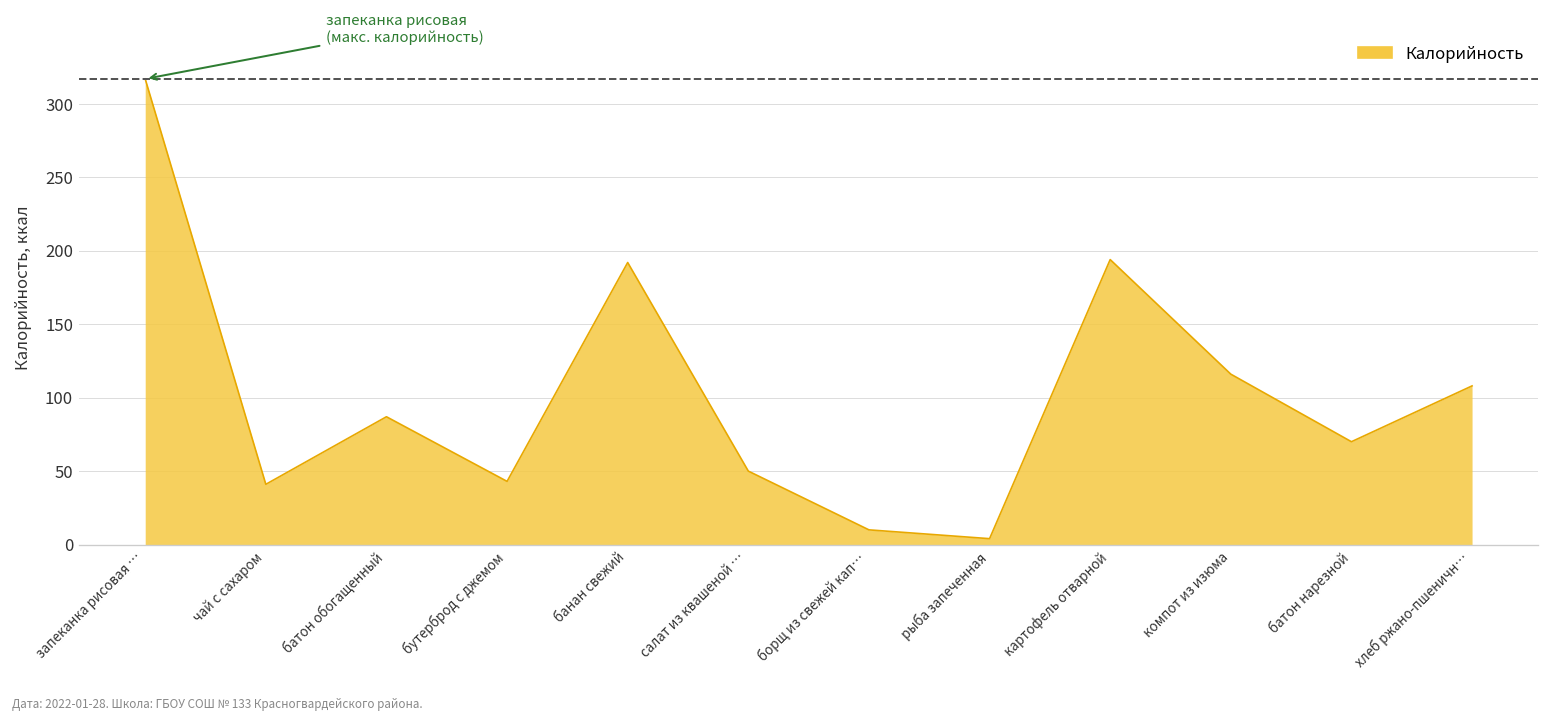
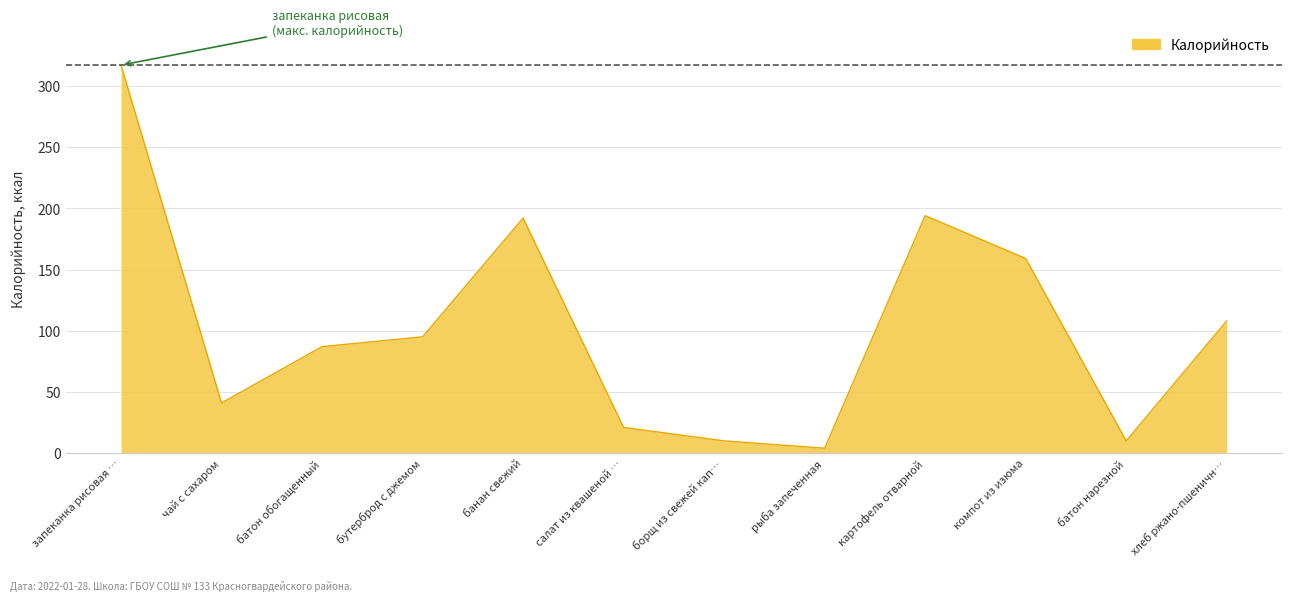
бутерброд с джемом: 43 -> 95
салат из квашеной …: 50 -> 21
компот из изюма: 116 -> 159
батон нарезной: 70 -> 10
